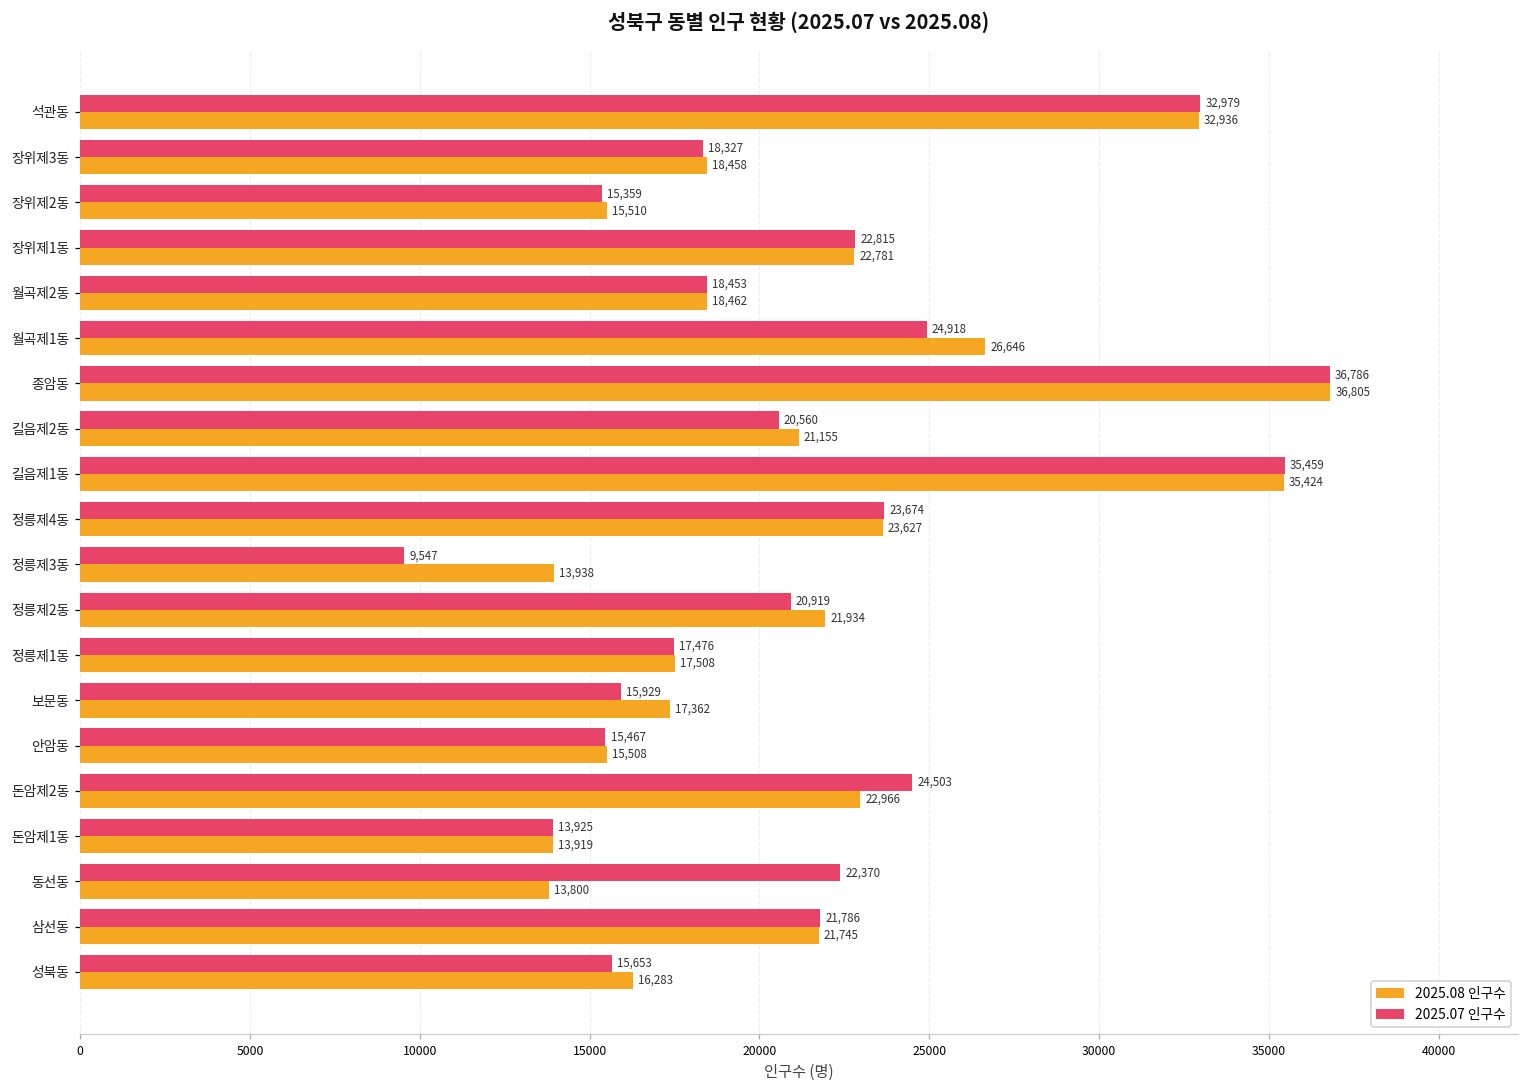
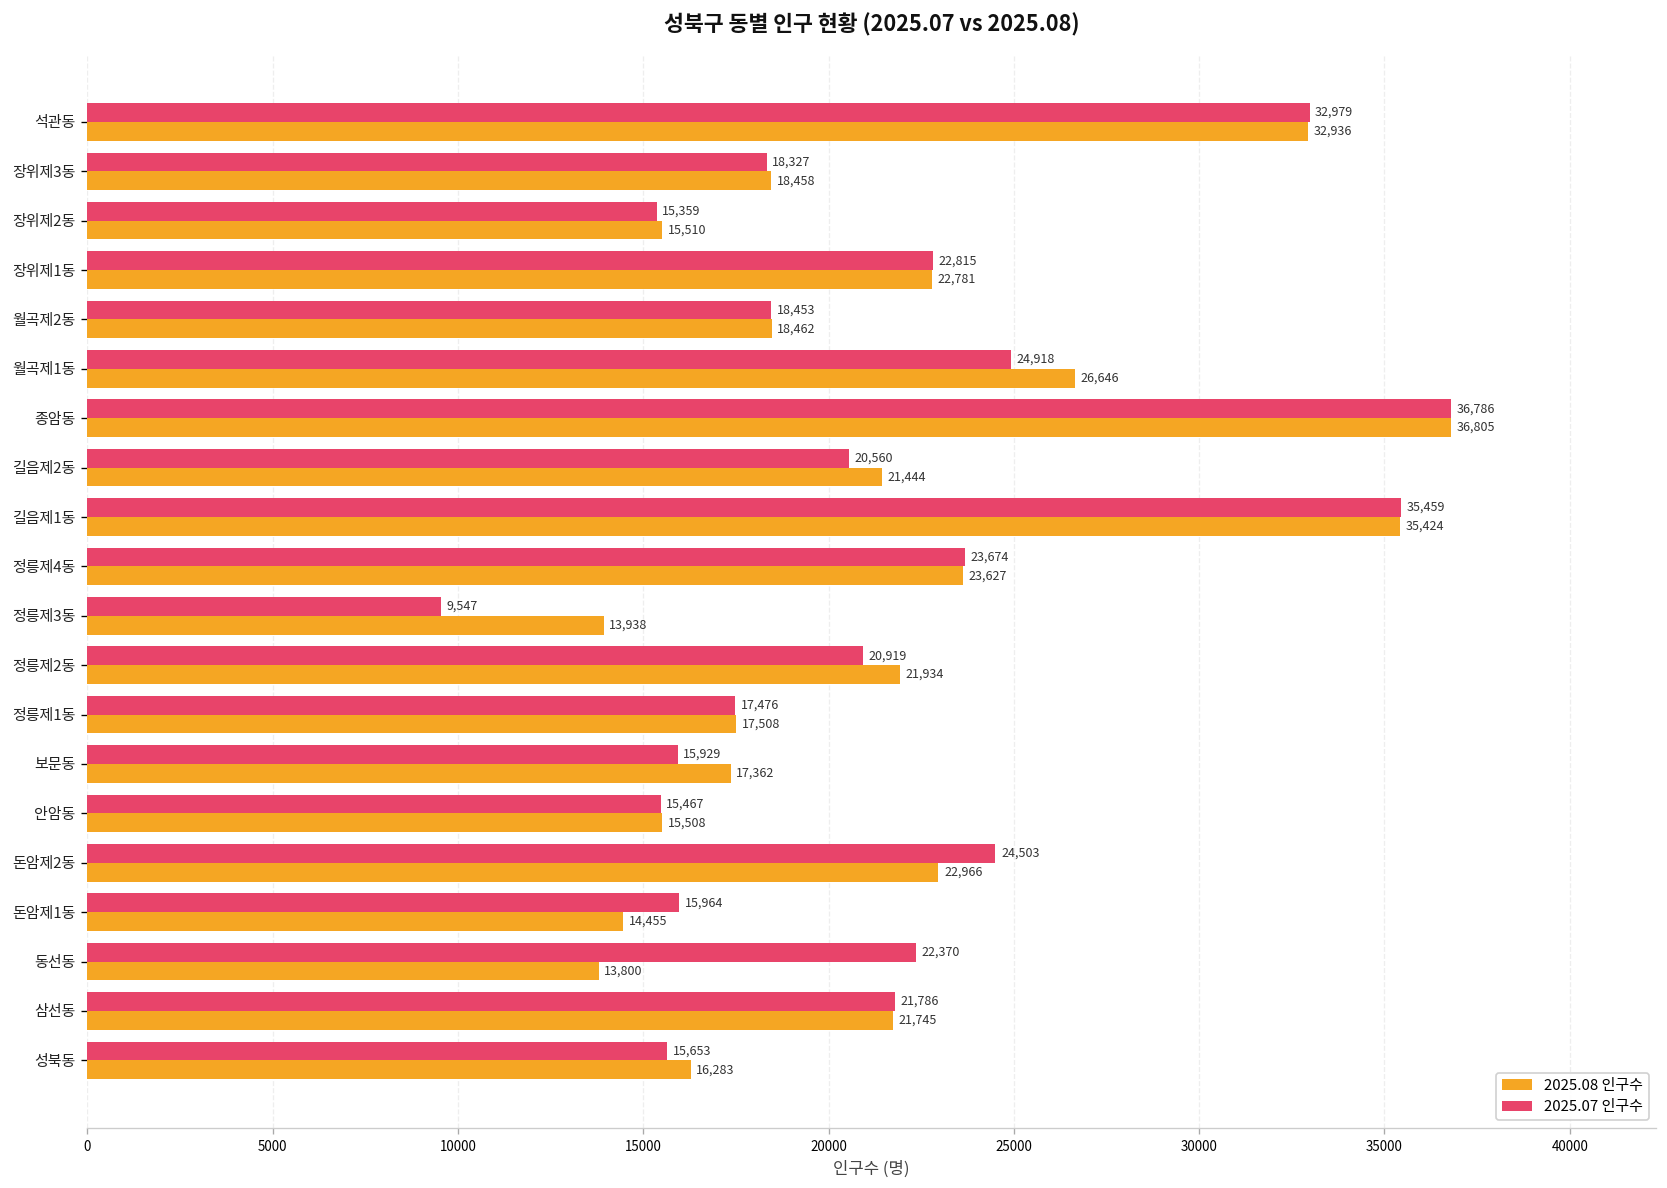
2025.08 인구수, 길음제2동: 21,155 -> 21,444
2025.07 인구수, 돈암제1동: 13,925 -> 15,964
2025.08 인구수, 돈암제1동: 13,919 -> 14,455
